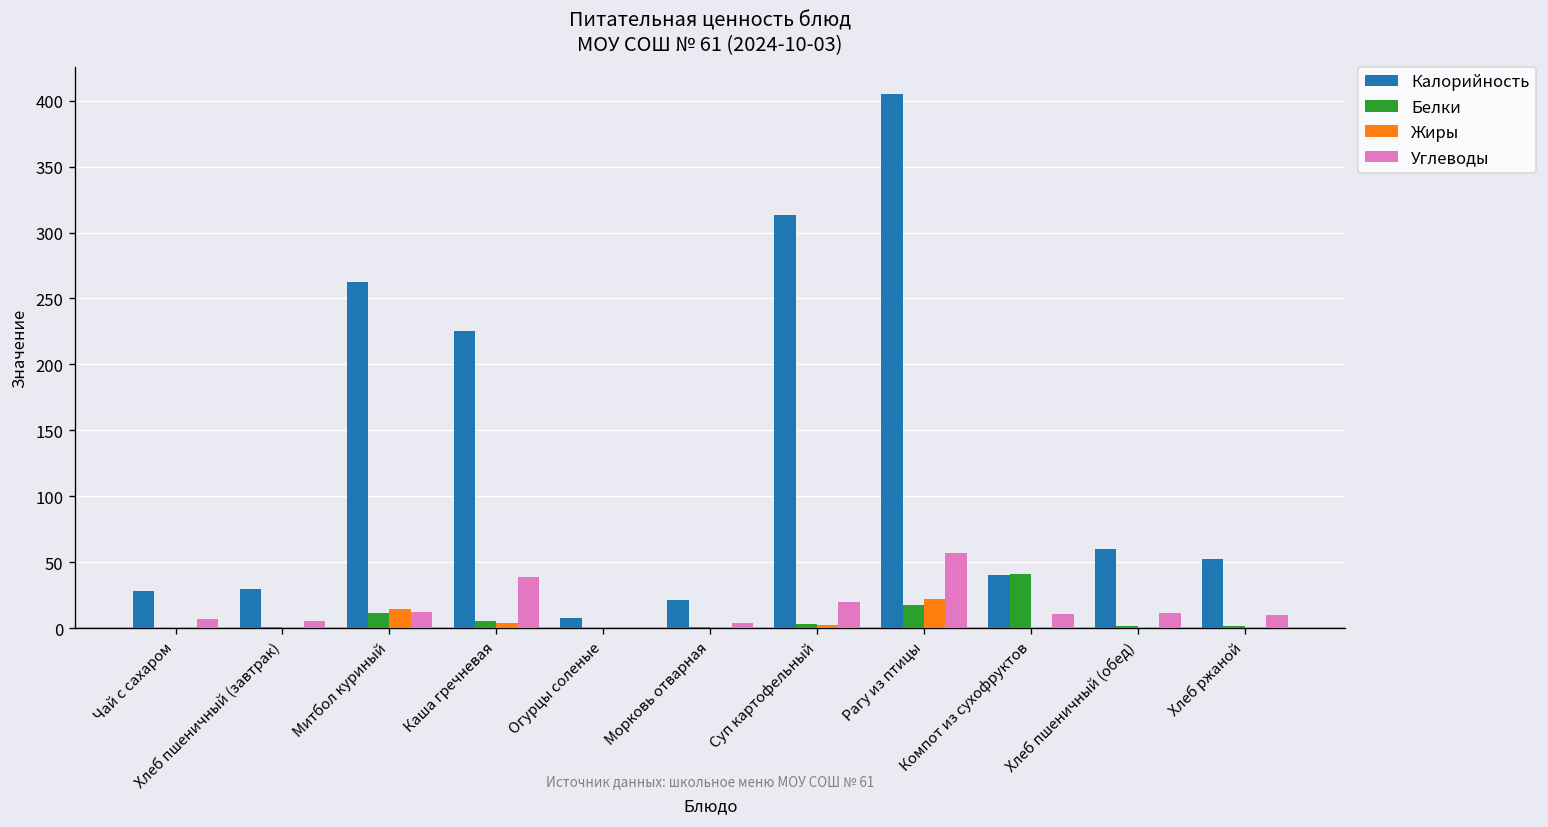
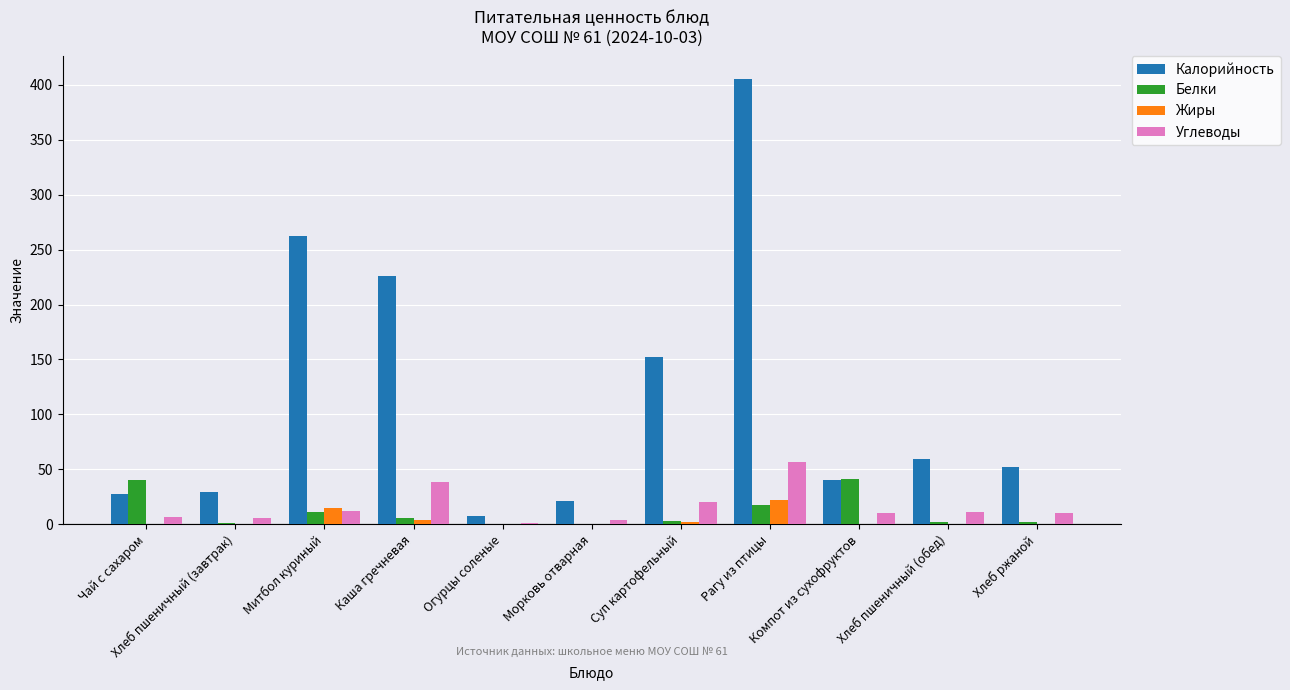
Белки, Чай с сахаром: 0 -> 41
Калорийность, Суп картофельный: 313 -> 152
